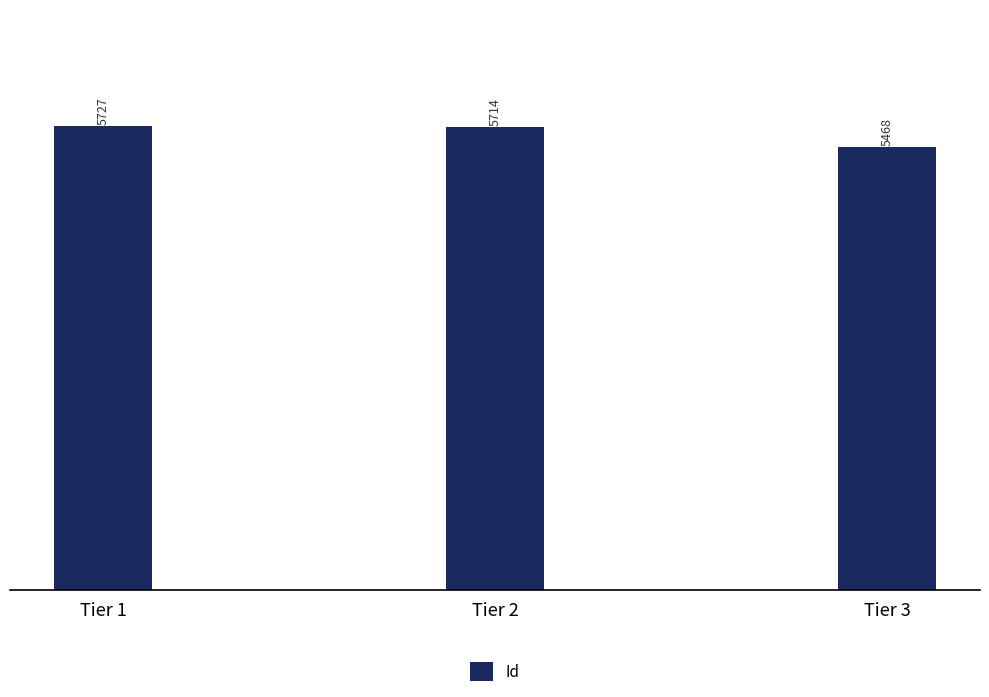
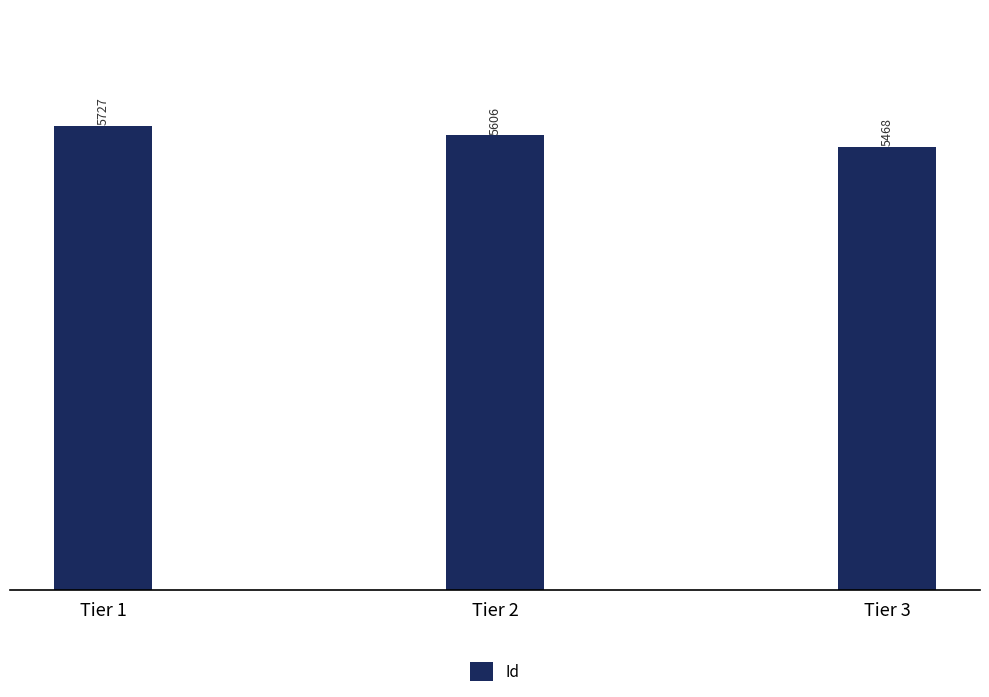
Tier 2: 5714 -> 5606
